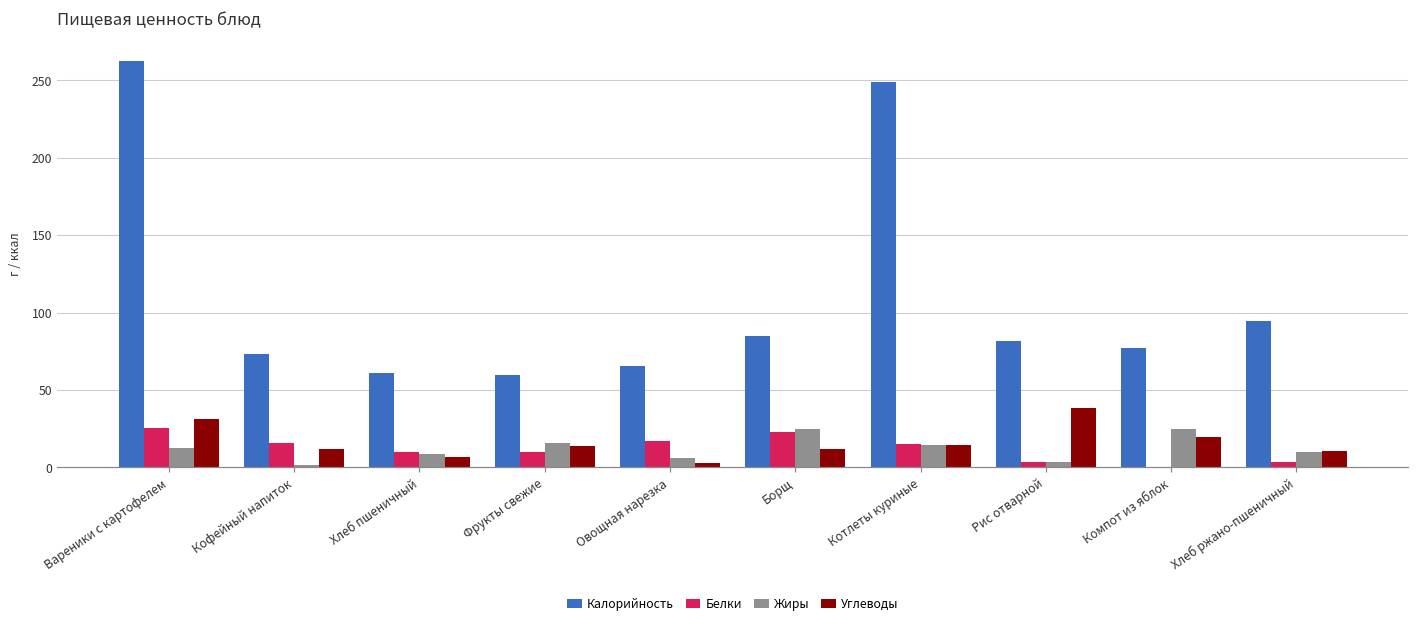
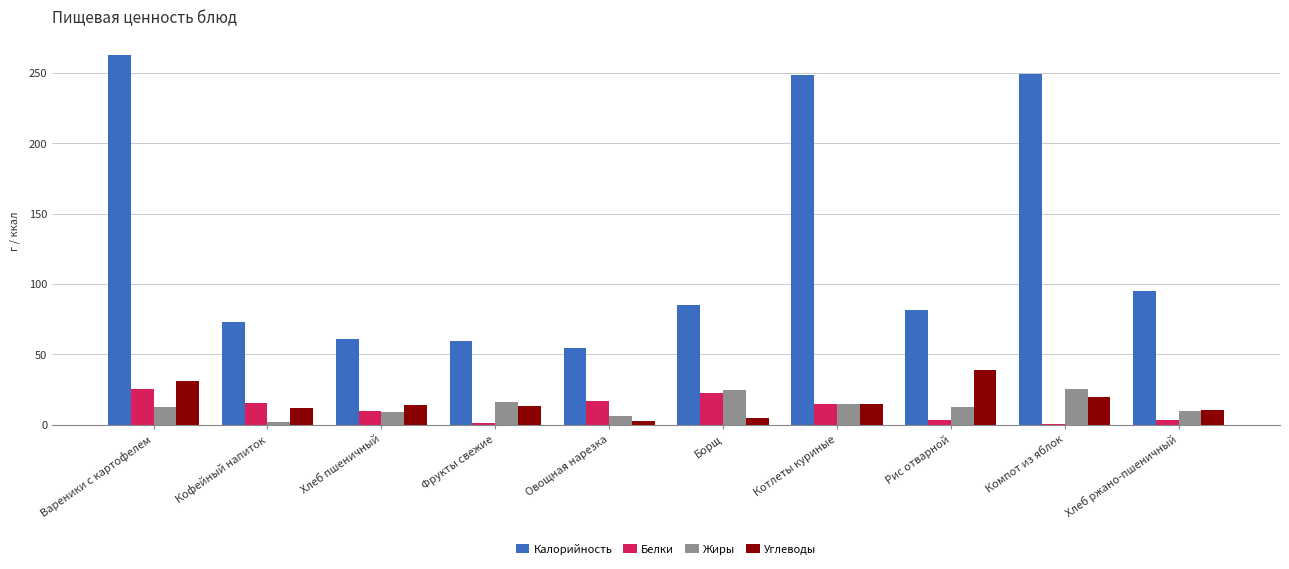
Углеводы, Хлеб пшеничный: 6 -> 14
Белки, Фрукты свежие: 10 -> 1
Калорийность, Овощная нарезка: 66 -> 55
Углеводы, Борщ: 12 -> 5
Жиры, Рис отварной: 3 -> 13
Калорийность, Компот из яблок: 77 -> 250
